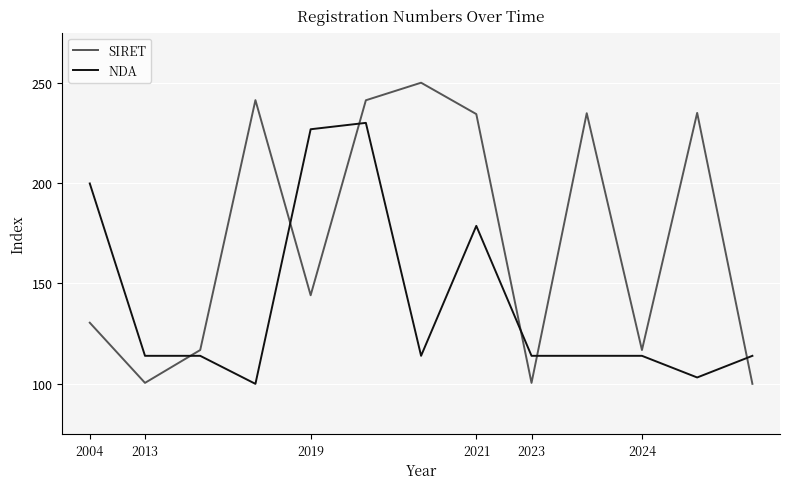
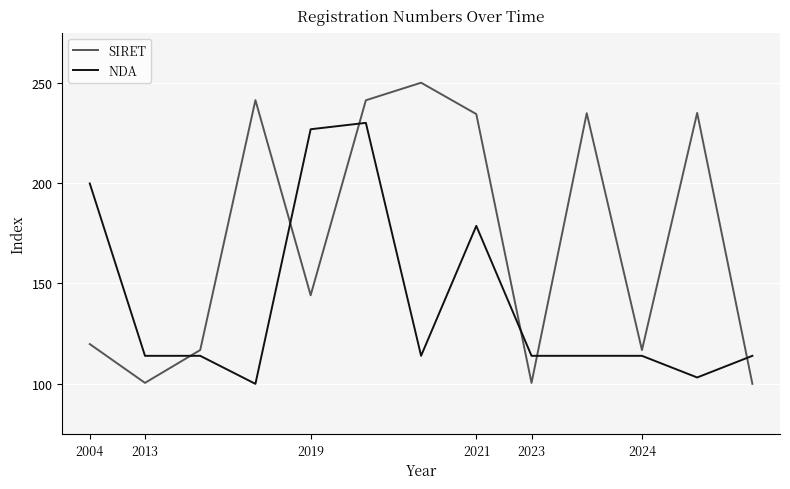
SIRET, 2004: 130 -> 120
